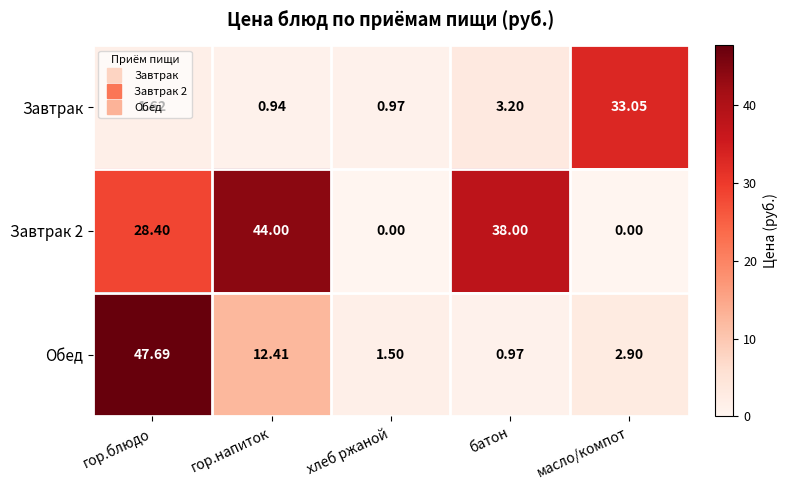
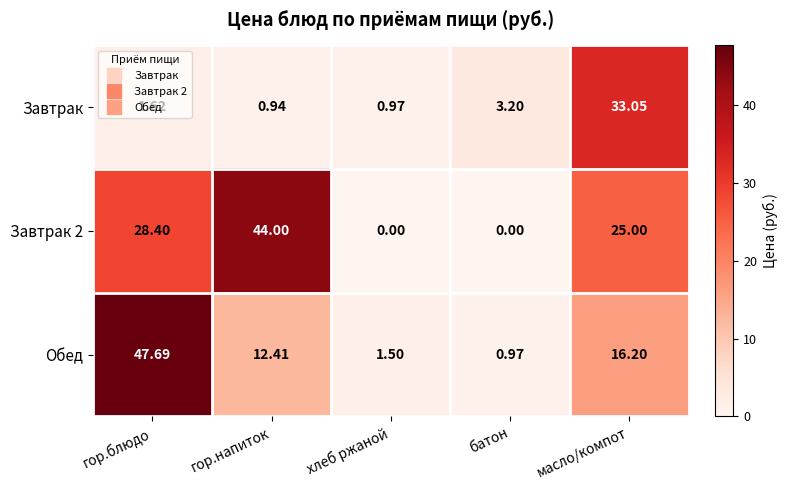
Завтрак 2, батон: 38.00 -> 0.00
Завтрак 2, масло/компот: 0.00 -> 25.00
Обед, масло/компот: 2.90 -> 16.20
